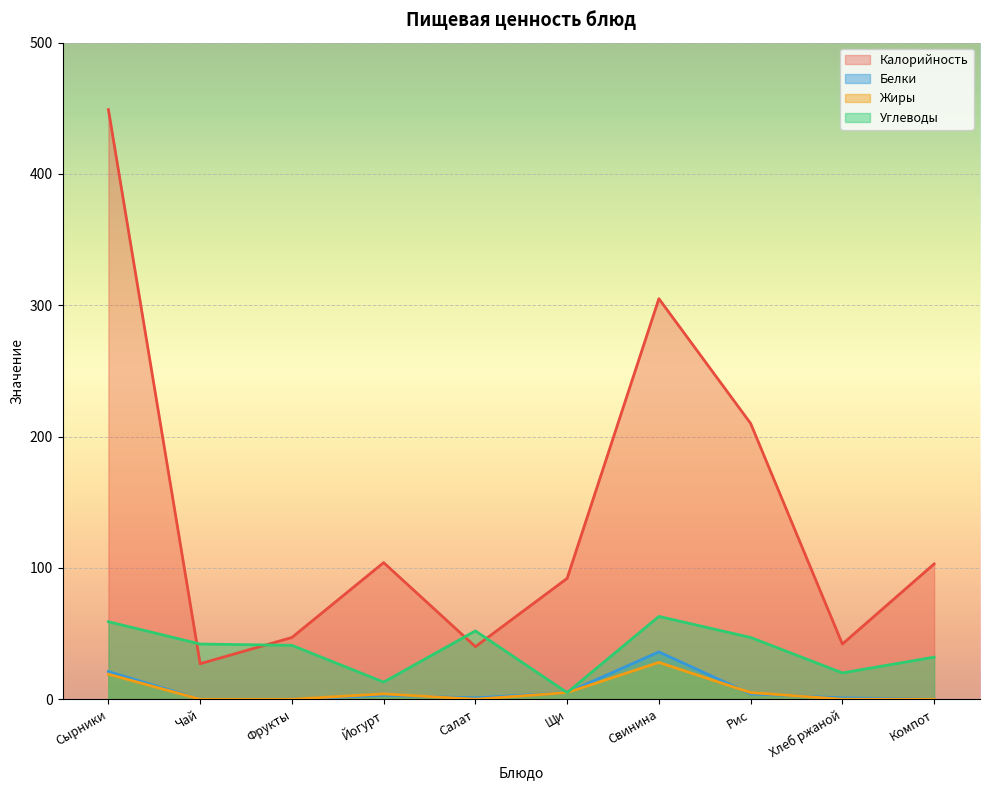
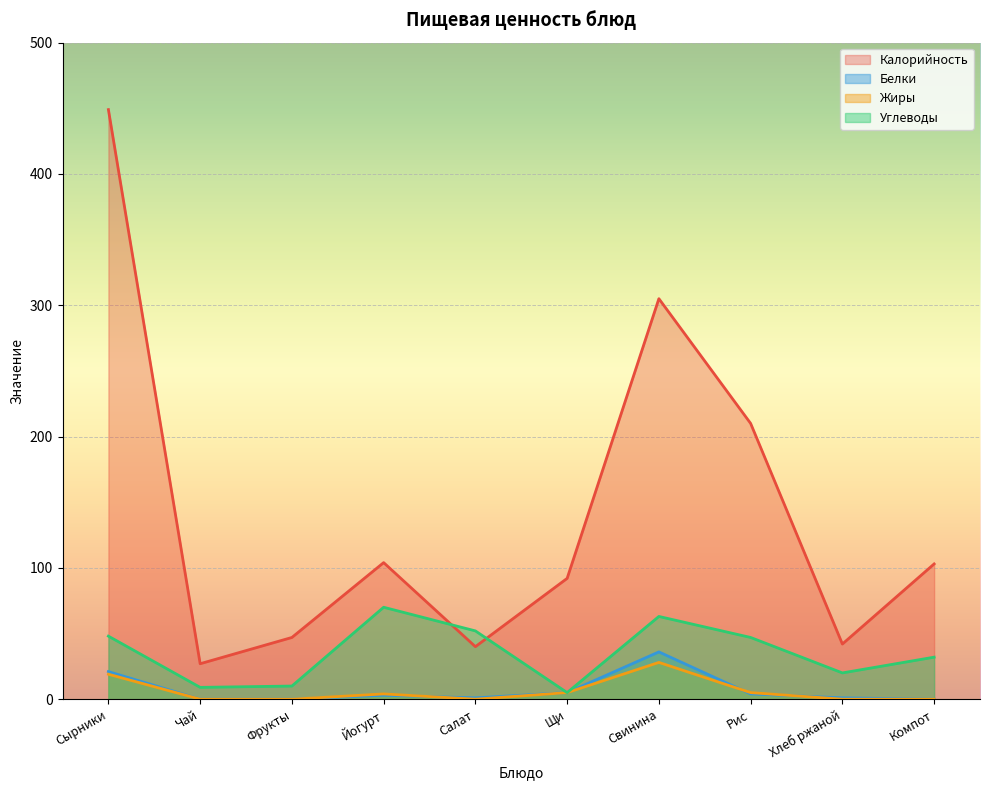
Углеводы, Сырники: 59 -> 48
Углеводы, Чай: 42 -> 9
Углеводы, Фрукты: 41 -> 10
Углеводы, Йогурт: 13 -> 70
